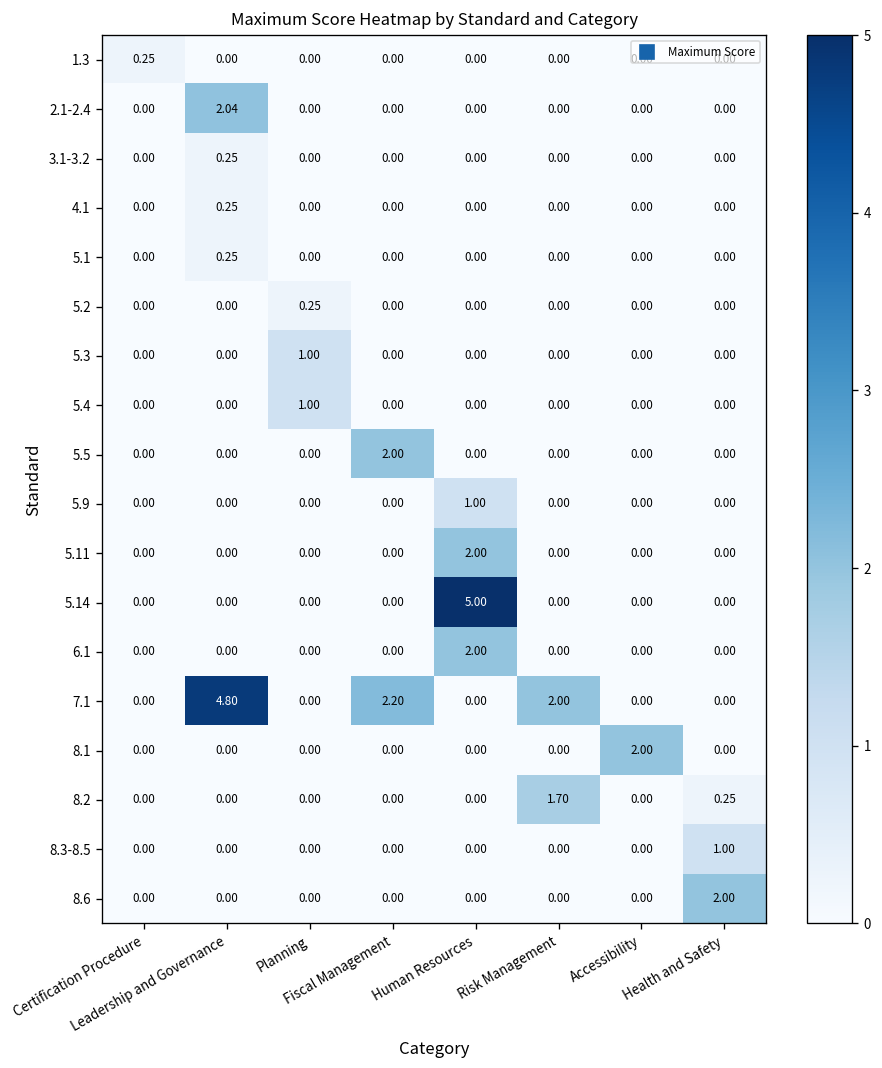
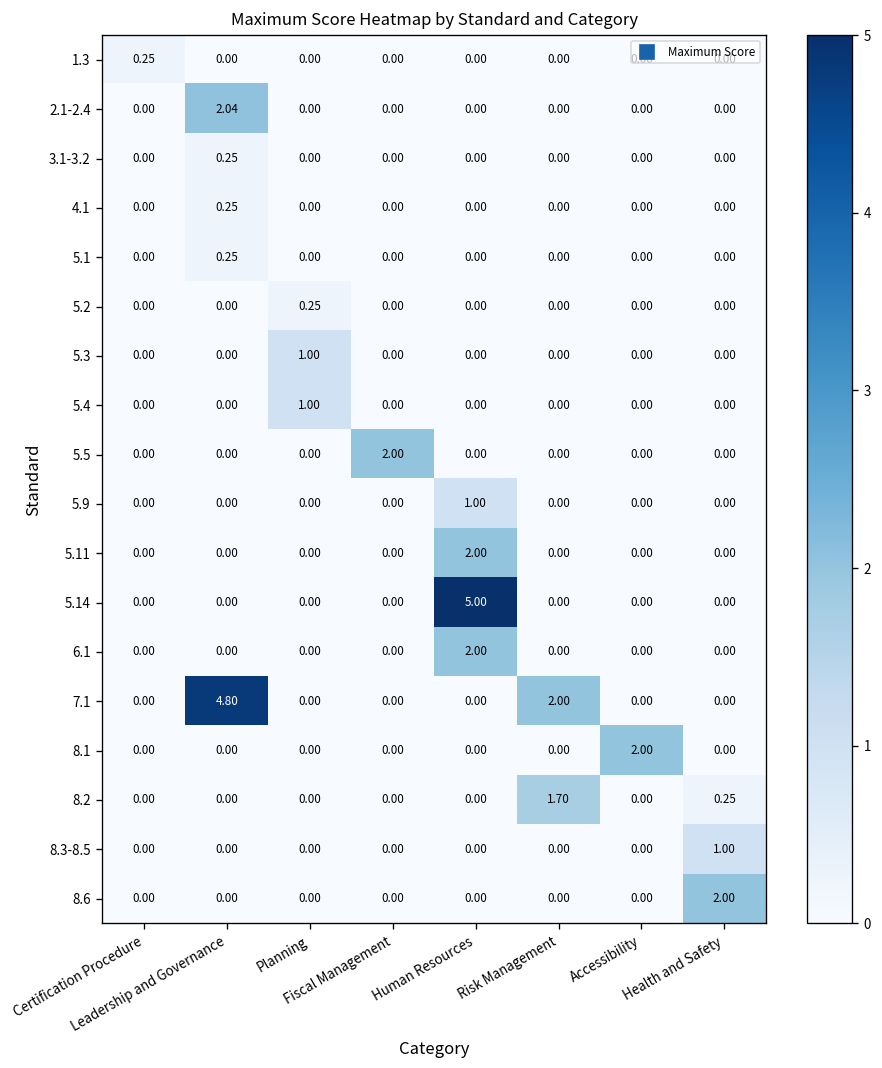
7.1, Fiscal Management: 2.20 -> 0.00
